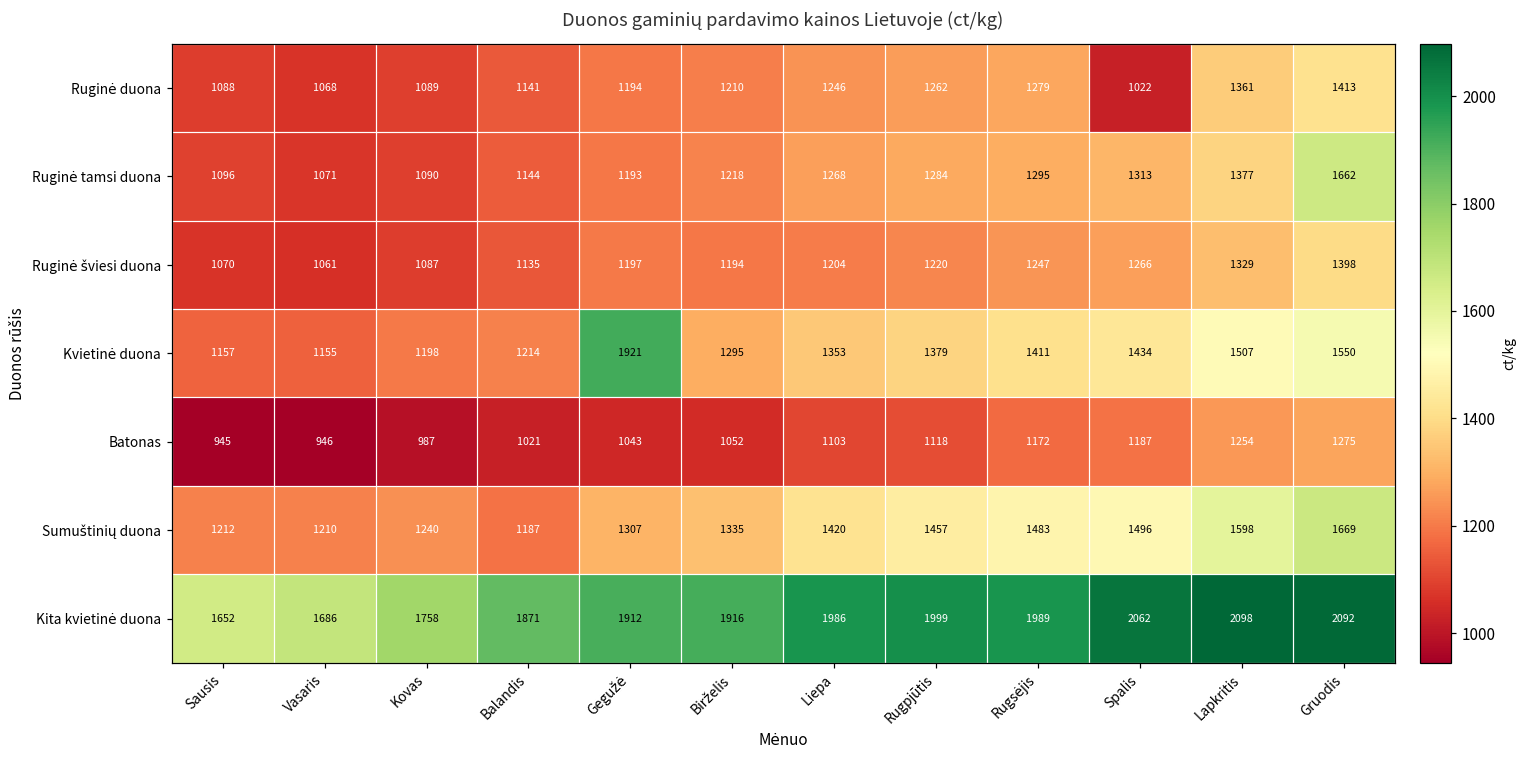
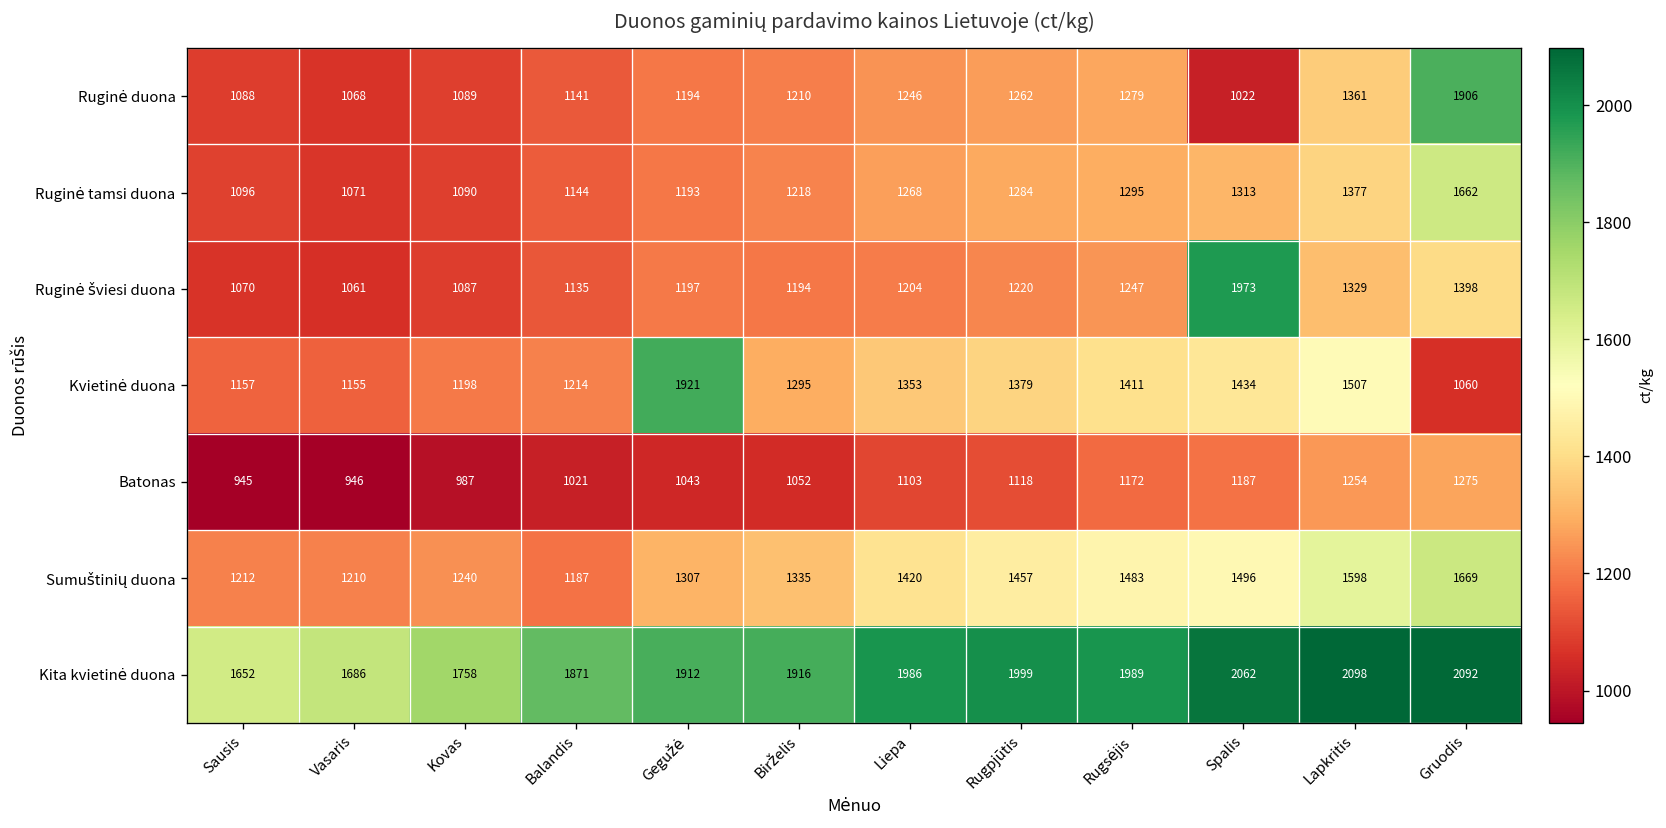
Ruginė duona, Gruodis: 1413 -> 1906
Ruginė šviesi duona, Spalis: 1266 -> 1973
Kvietinė duona, Gruodis: 1550 -> 1060
